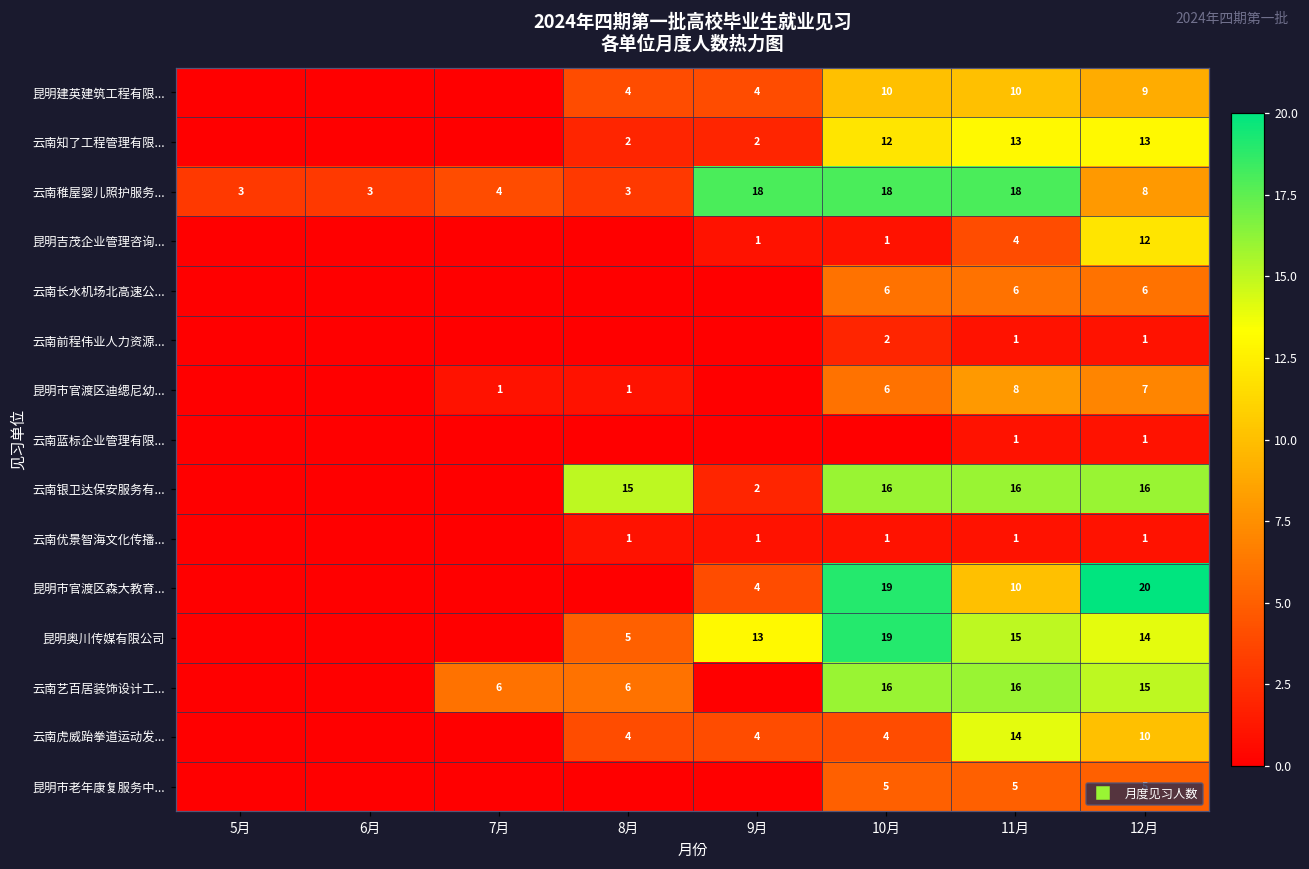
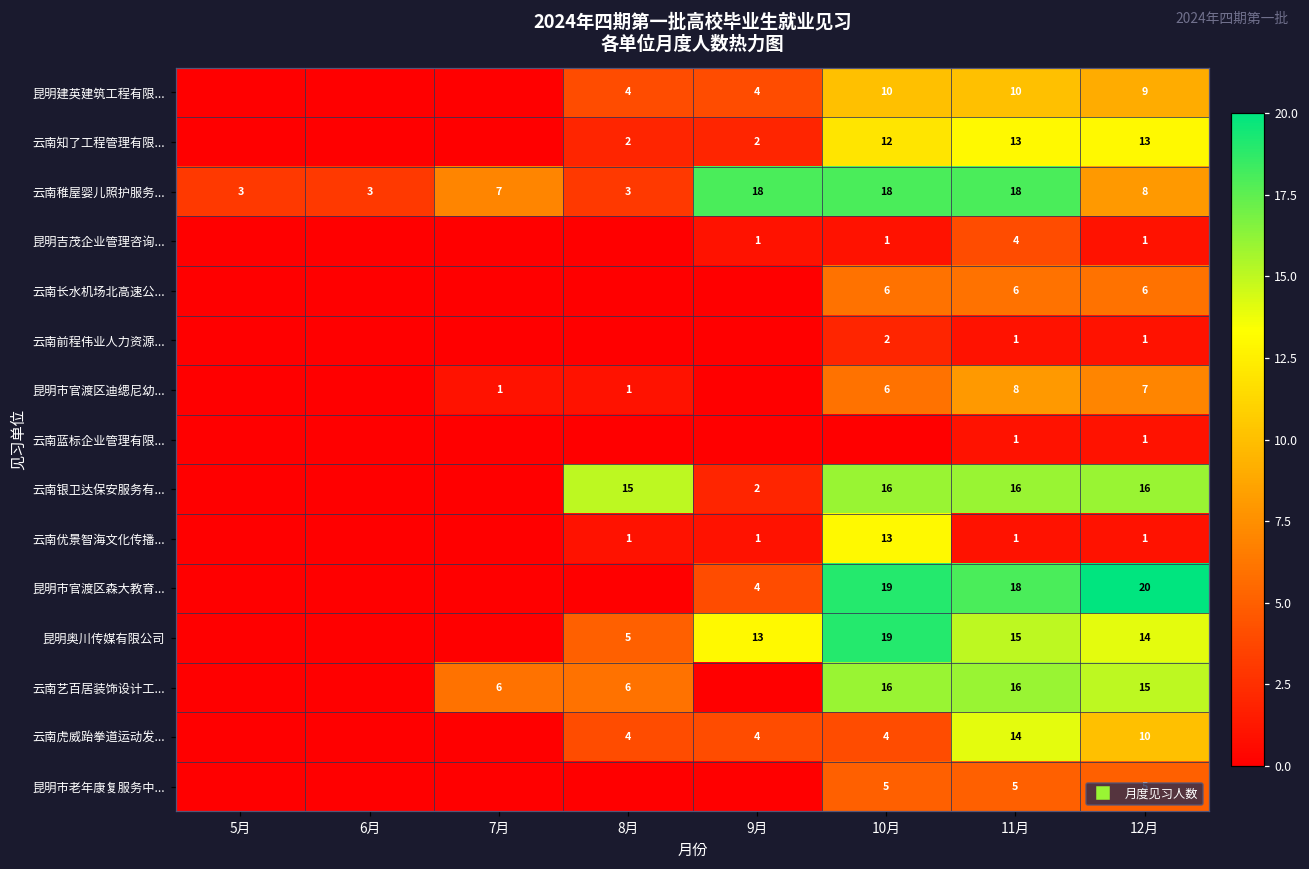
云南稚屋婴儿照护服务..., 7月: 4 -> 7
昆明吉茂企业管理咨询..., 12月: 12 -> 1
云南优景智海文化传播..., 10月: 1 -> 13
昆明市官渡区森大教育..., 11月: 10 -> 18
